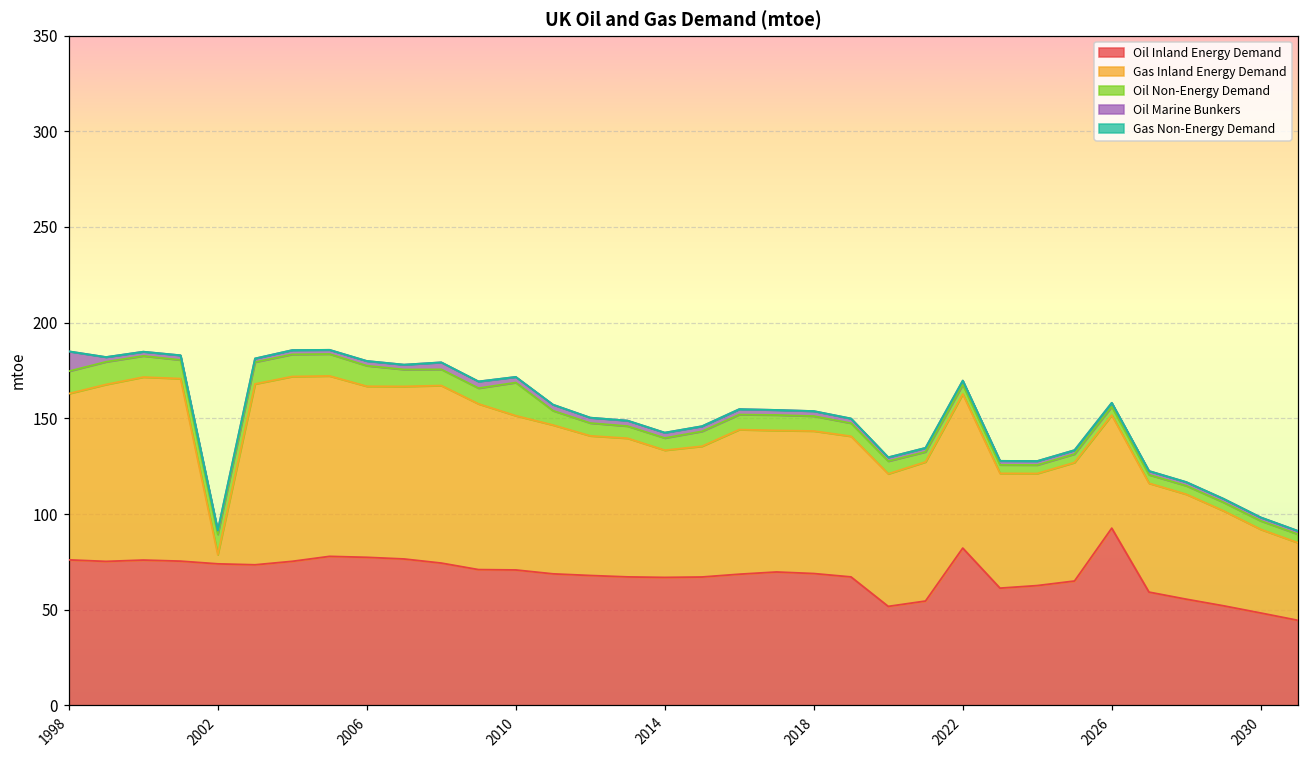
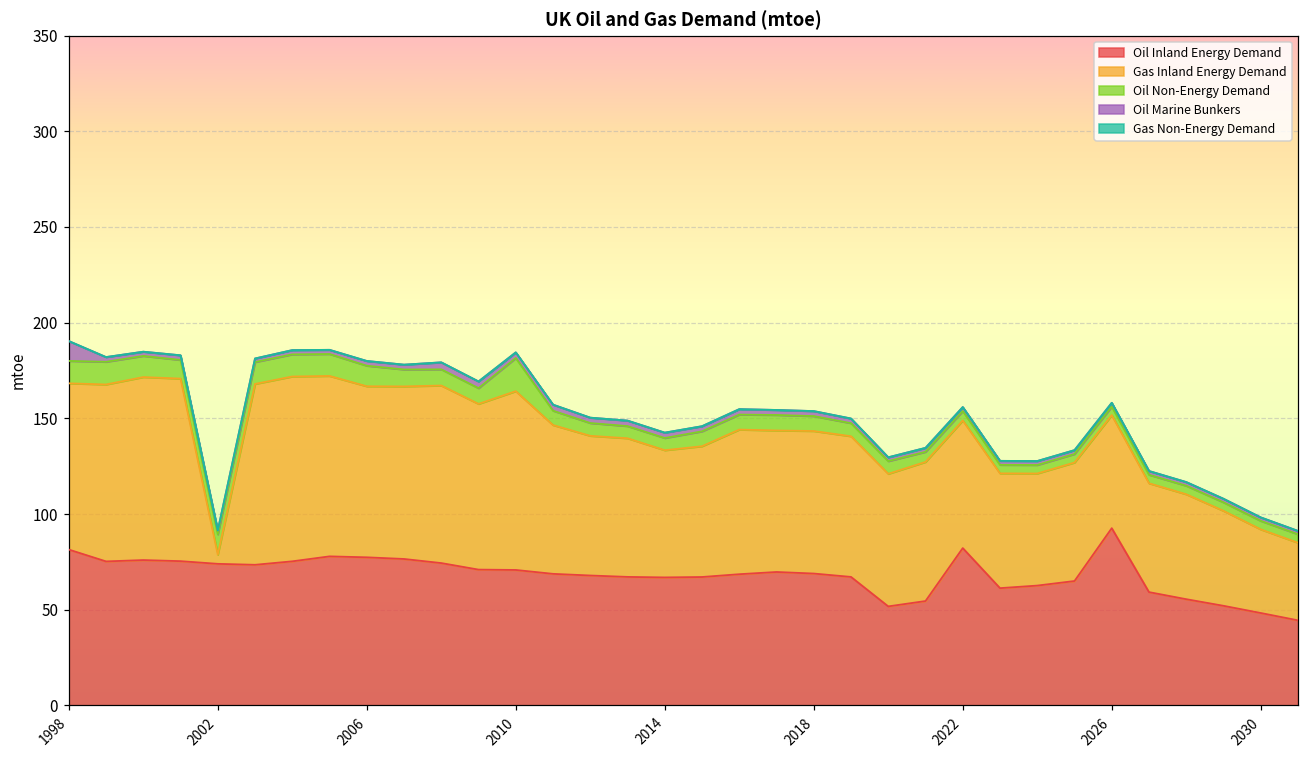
Oil Inland Energy Demand, 1998: 76 -> 81
Gas Inland Energy Demand, 2010: 81 -> 93
Gas Inland Energy Demand, 2022: 81 -> 67
